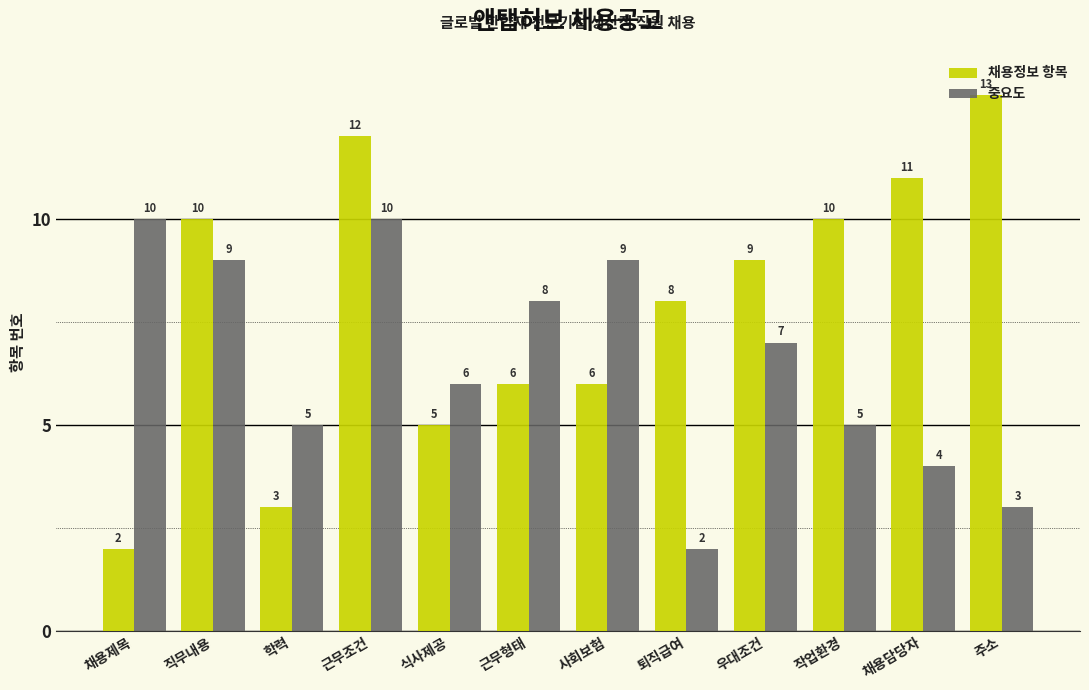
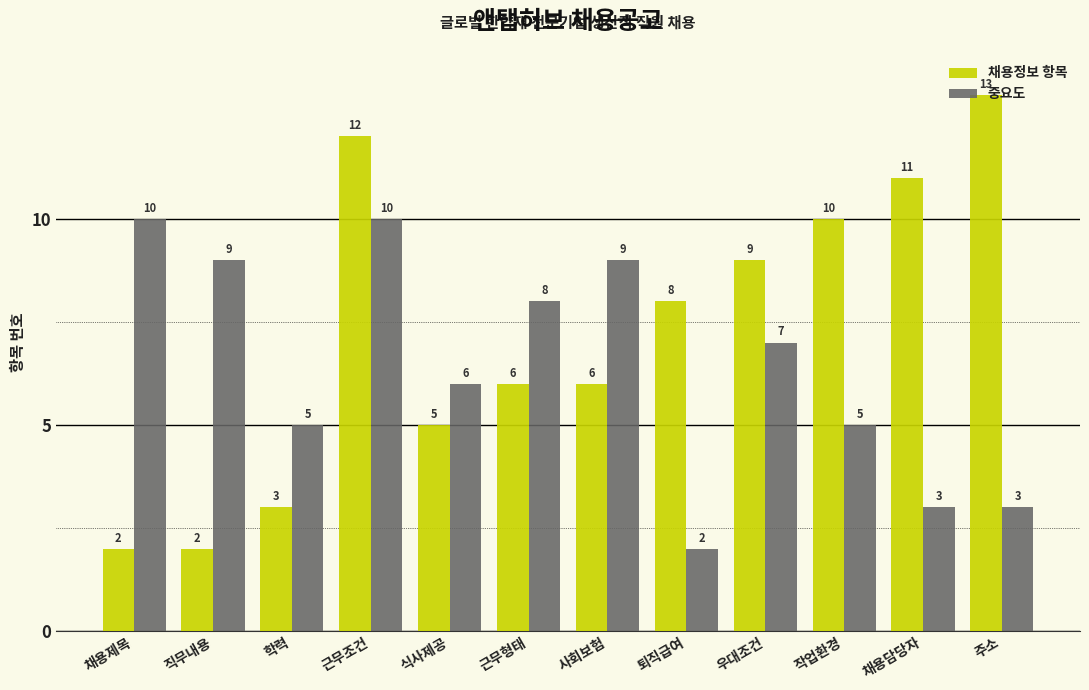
채용정보 항목, 직무내용: 10 -> 2
중요도, 채용담당자: 4 -> 3
